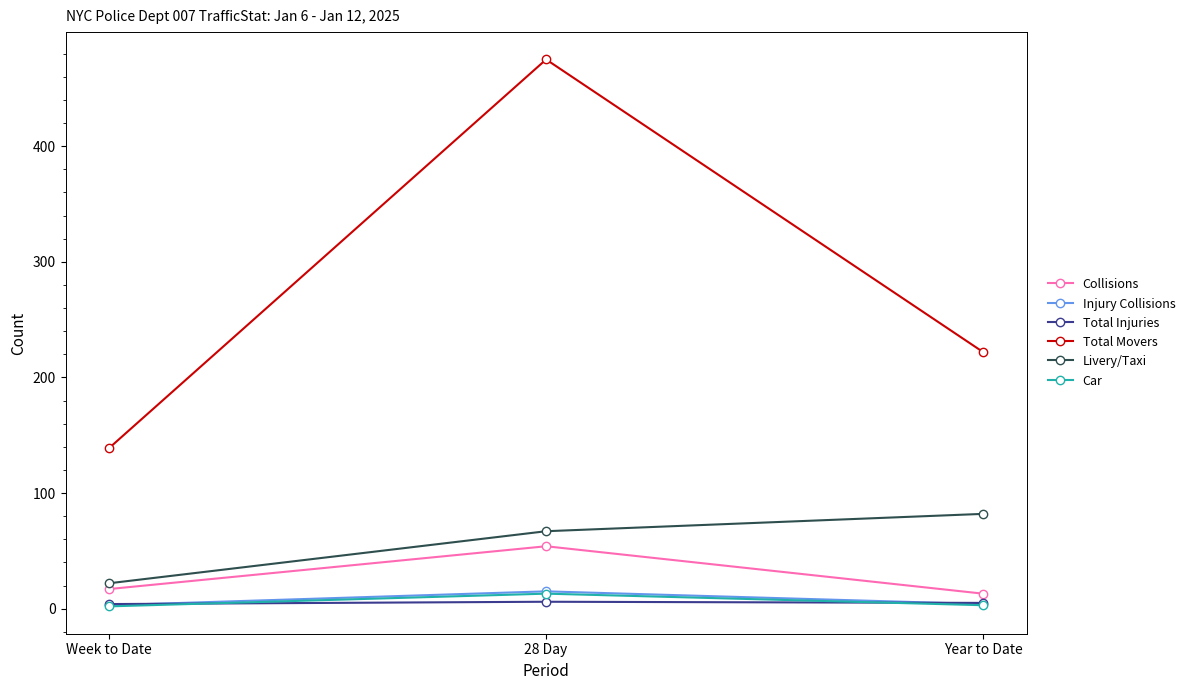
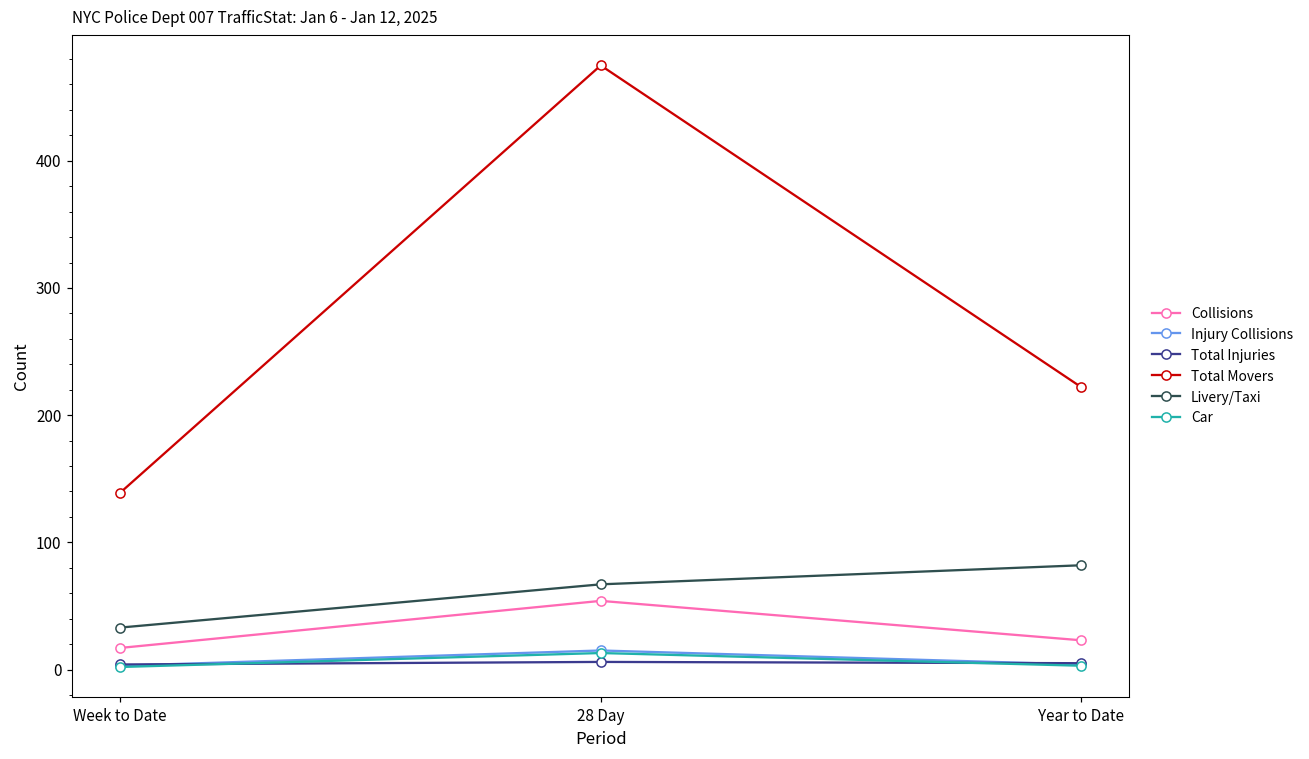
Livery/Taxi, Week to Date: 22 -> 33
Collisions, Year to Date: 13 -> 23
